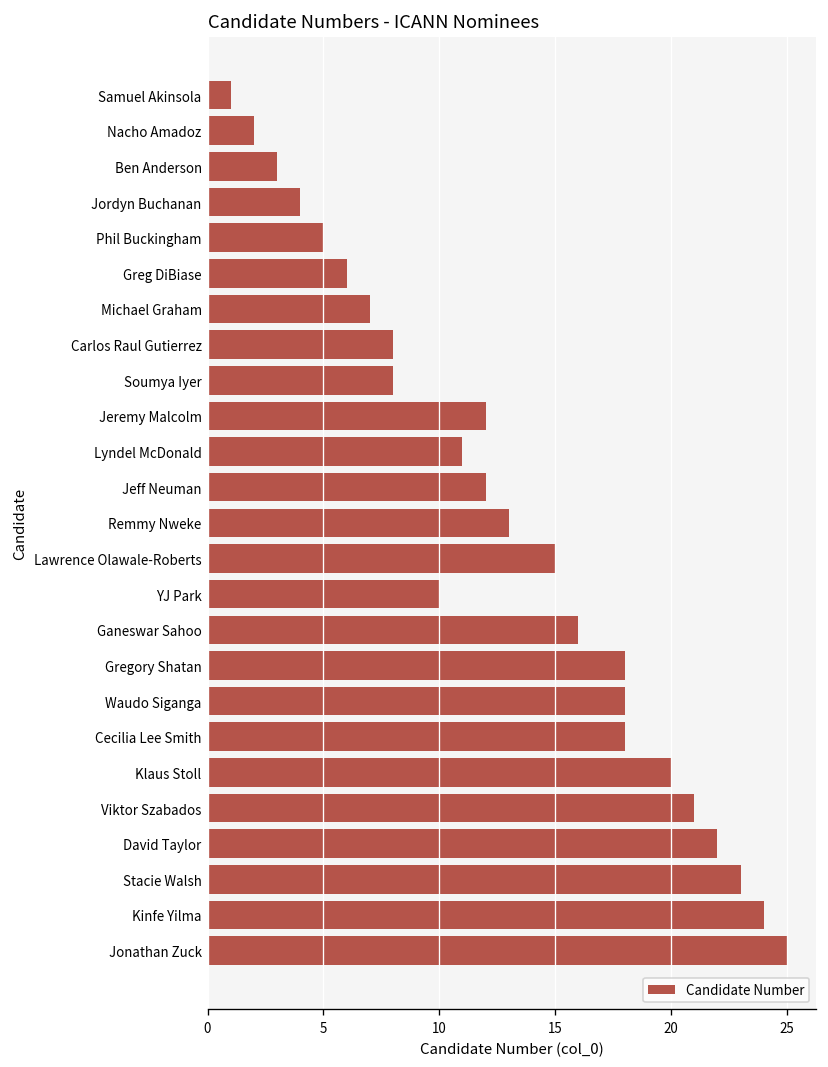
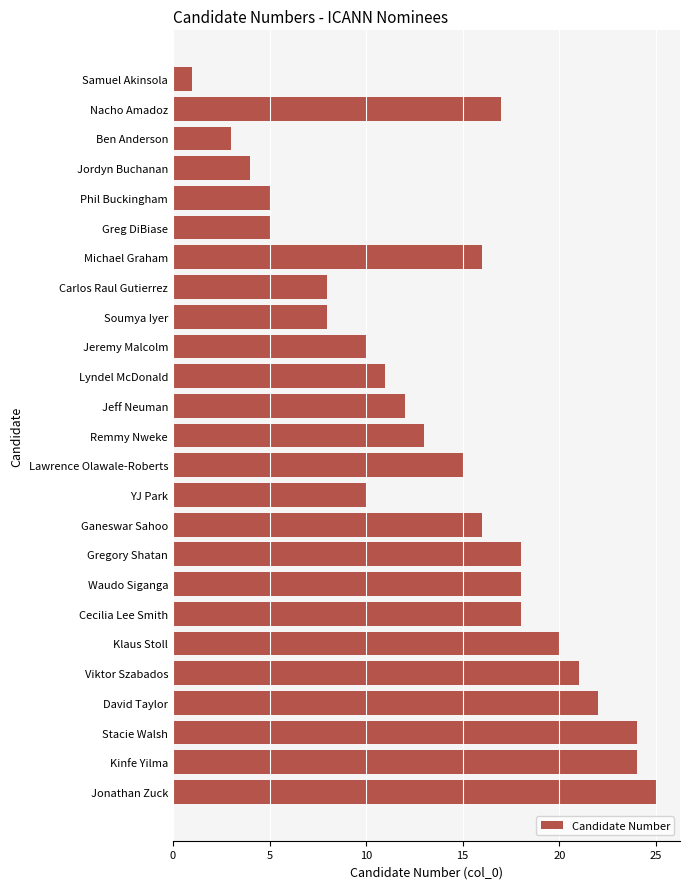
Nacho Amadoz: 2 -> 17
Greg DiBiase: 6 -> 5
Michael Graham: 7 -> 16
Jeremy Malcolm: 12 -> 10
Stacie Walsh: 23 -> 24
